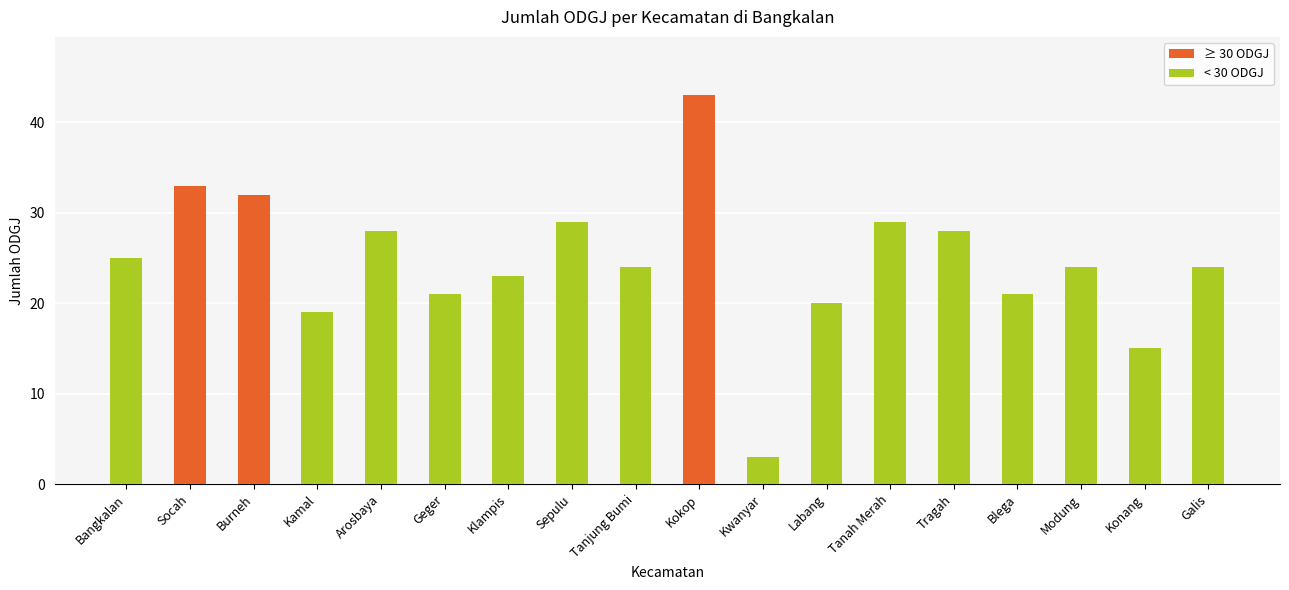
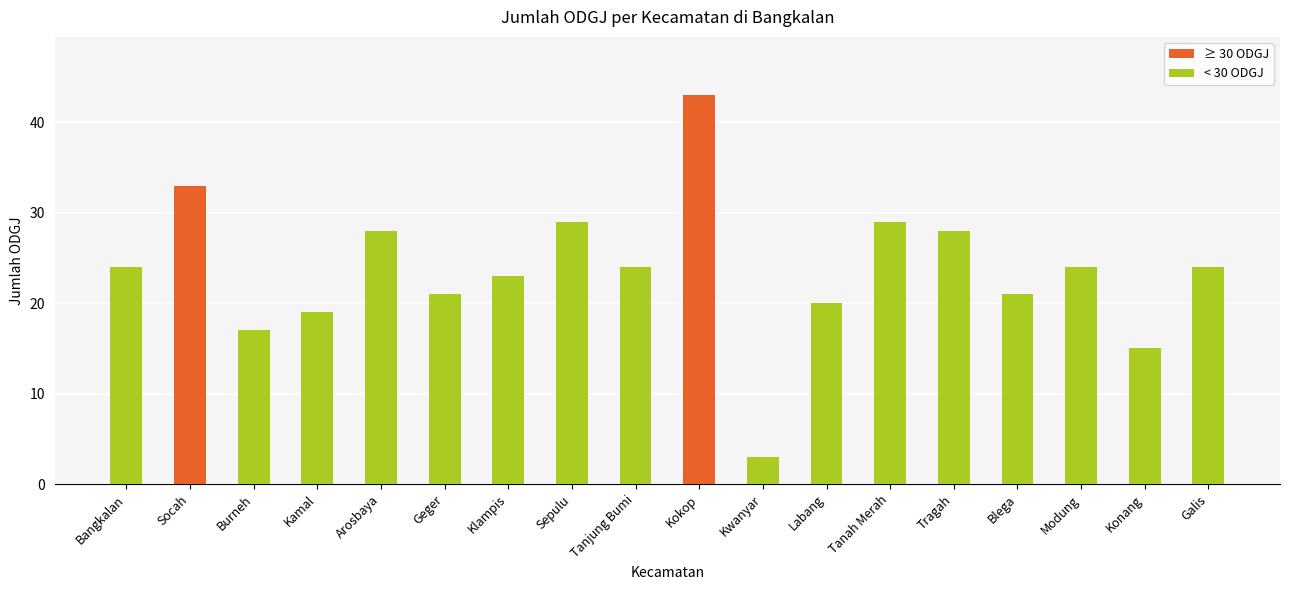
Bangkalan: 25 -> 24
Burneh: 32 -> 17
